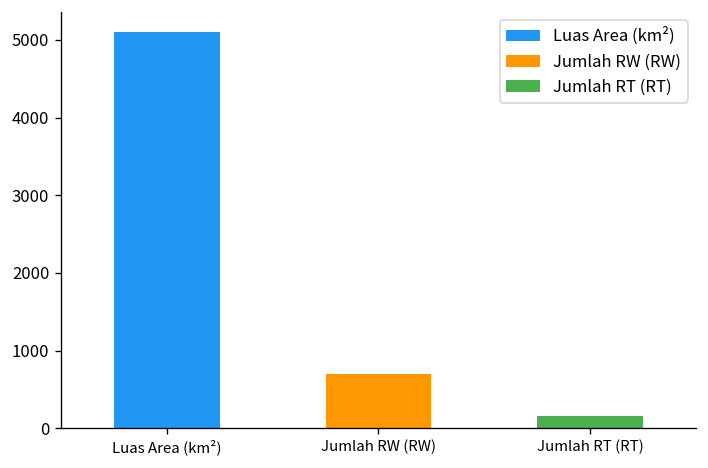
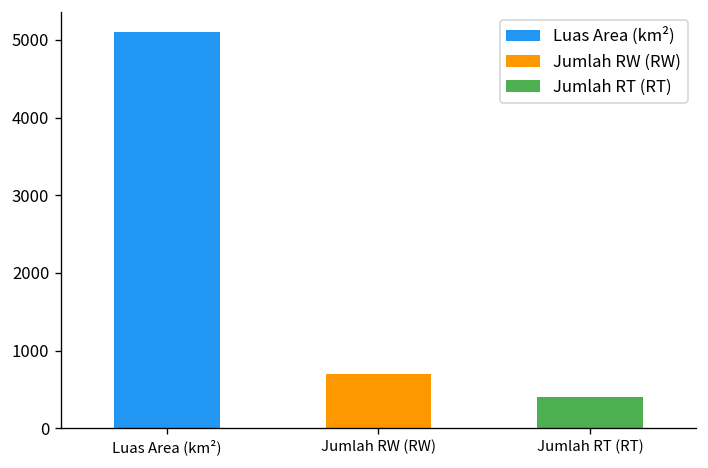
Jumlah RT (RT): 200 -> 400
